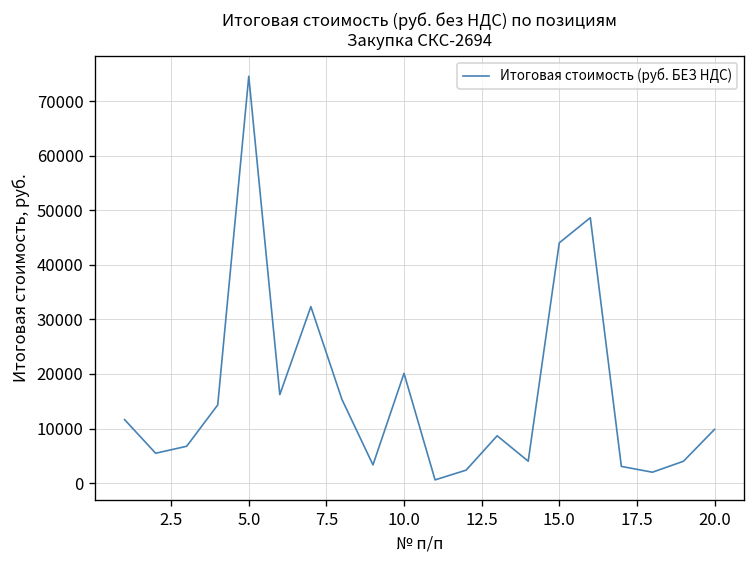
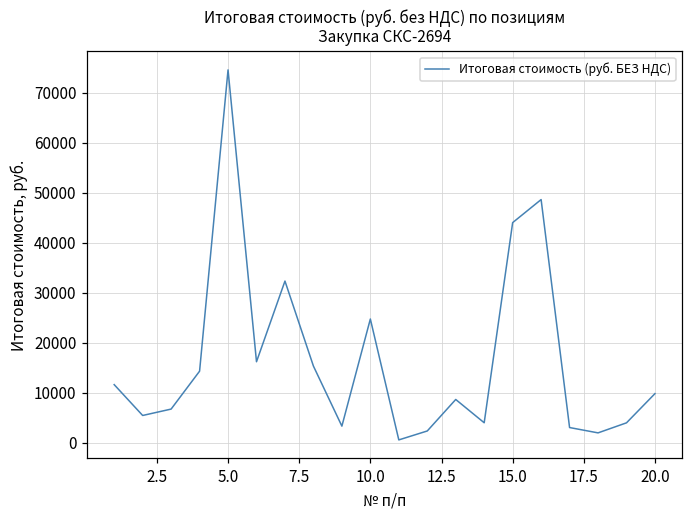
10.0: 20000 -> 25000
